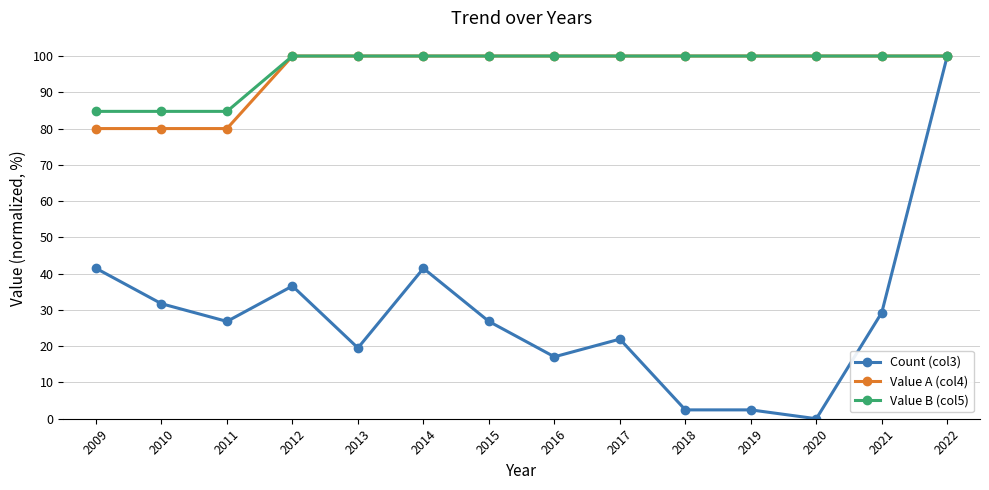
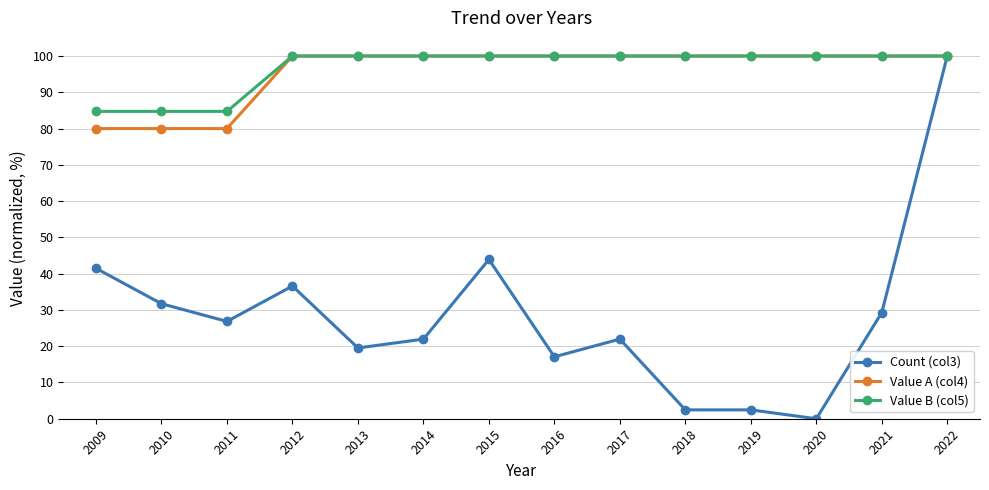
Count (col3), 2014: 41 -> 22
Count (col3), 2015: 27 -> 44
